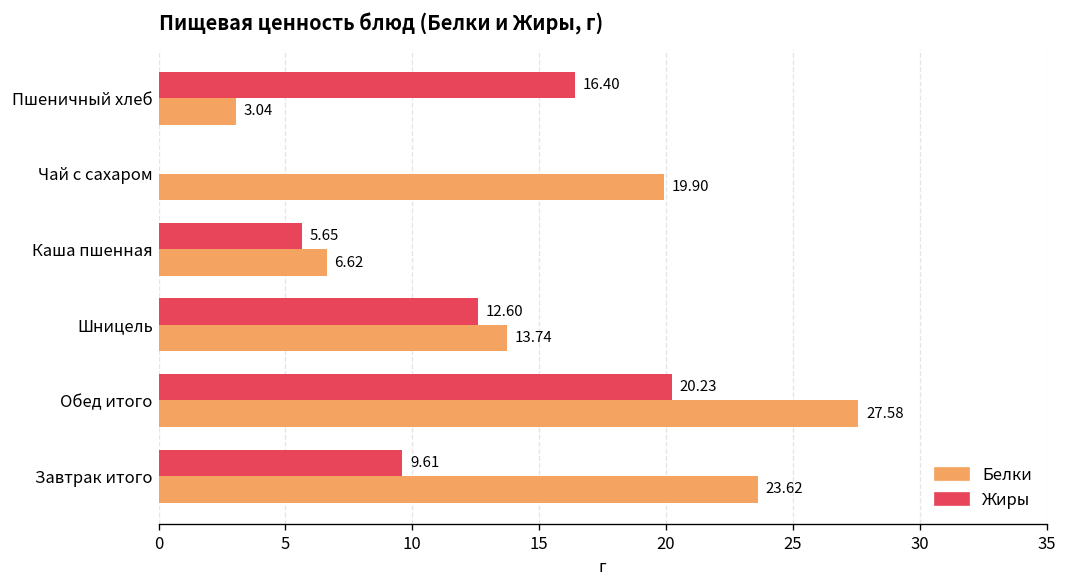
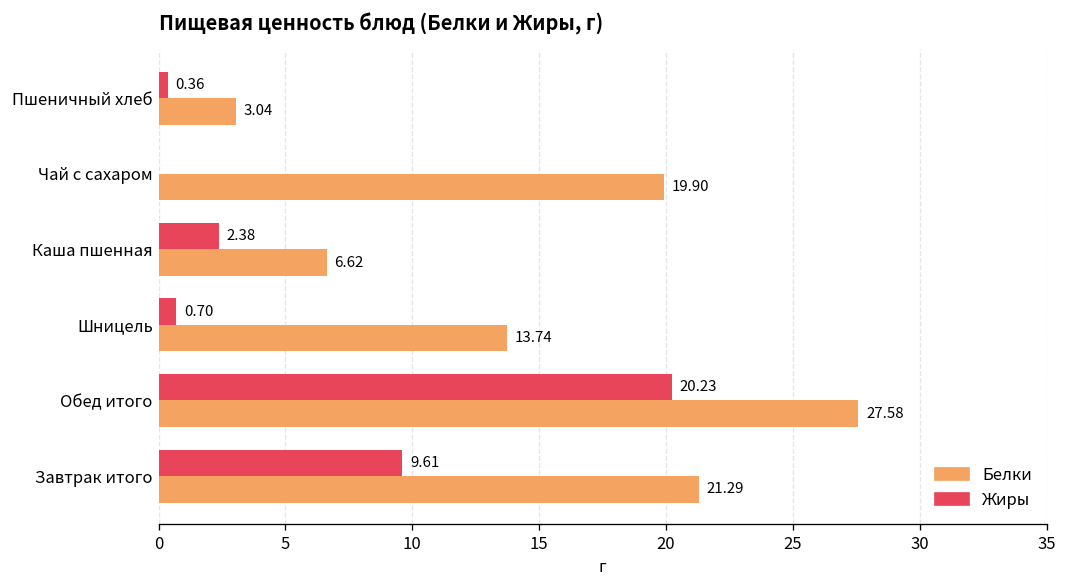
Жиры, Пшеничный хлеб: 16.40 -> 0.36
Жиры, Каша пшенная: 5.65 -> 2.38
Жиры, Шницель: 12.60 -> 0.70
Белки, Завтрак итого: 23.62 -> 21.29
